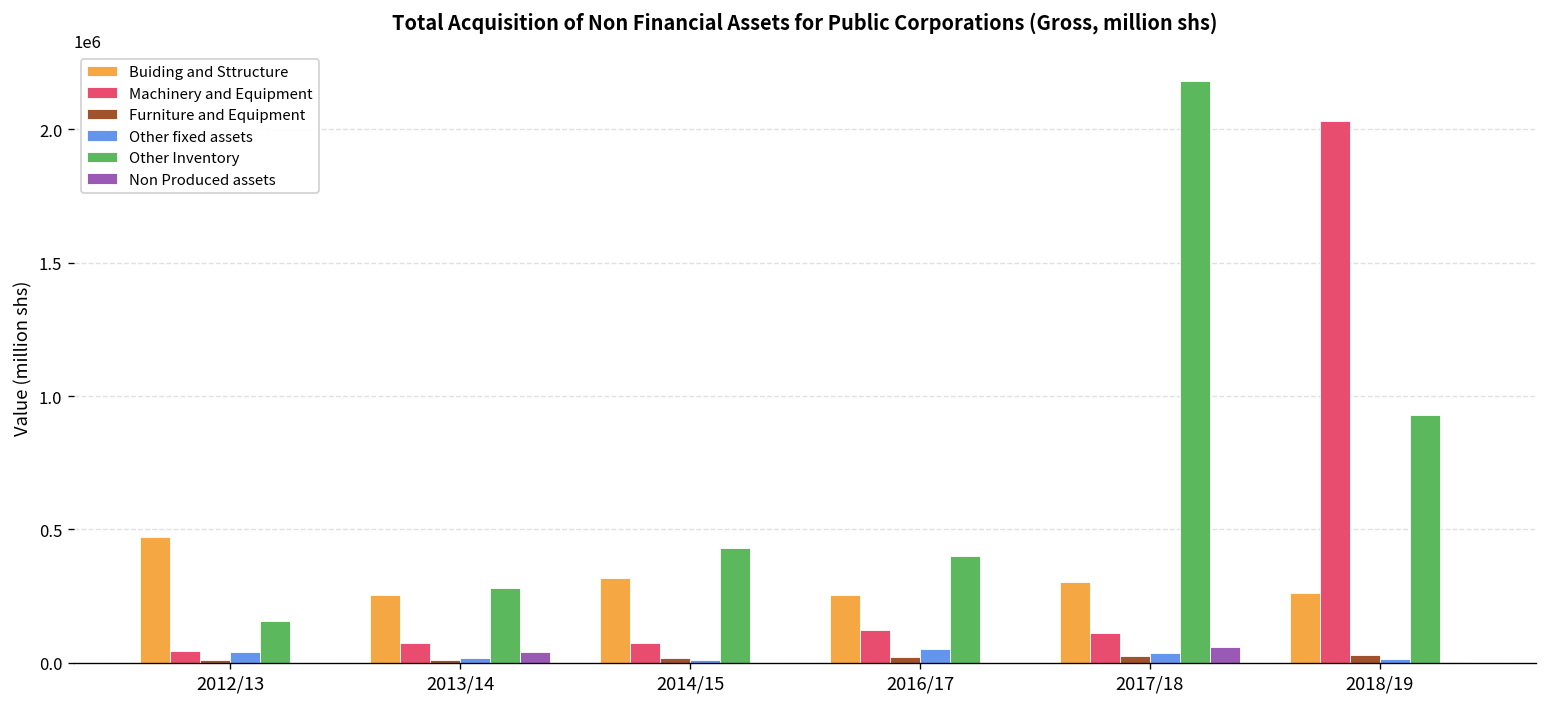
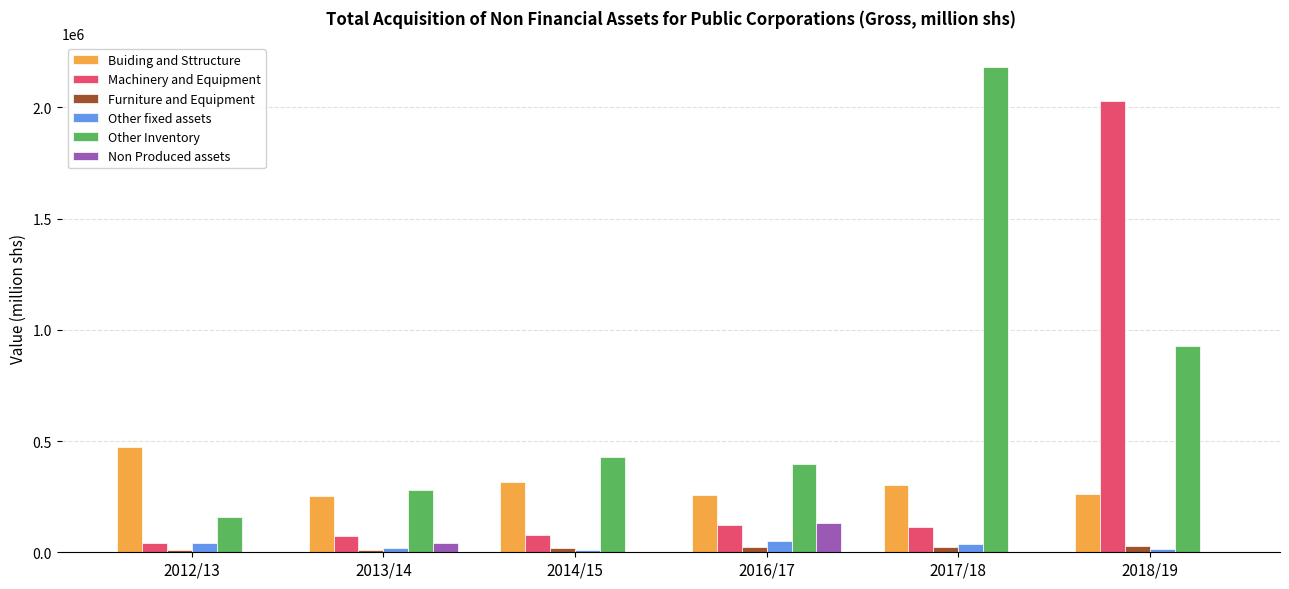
Non Produced assets, 2016/17: 0 -> 130000
Non Produced assets, 2017/18: 60000 -> 0
